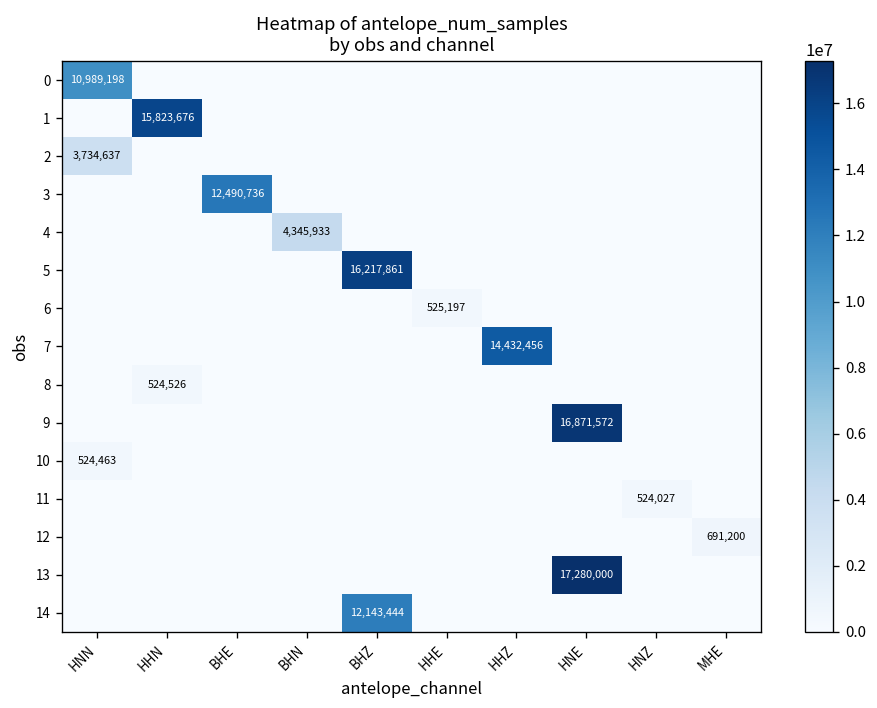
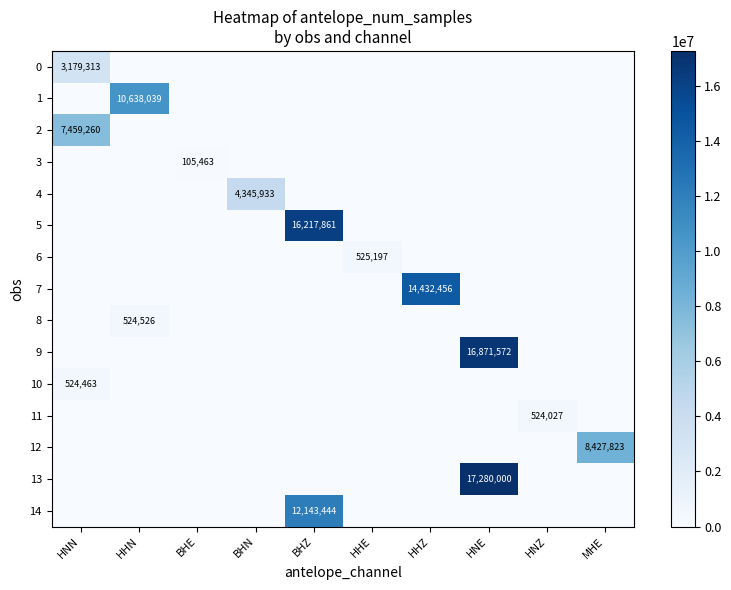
0, HNN: 10,989,198 -> 3,179,313
1, HHN: 15,823,676 -> 10,638,039
2, HNN: 3,734,637 -> 7,459,260
3, BHE: 12,490,736 -> 105,463
12, MHE: 691,200 -> 8,427,823
